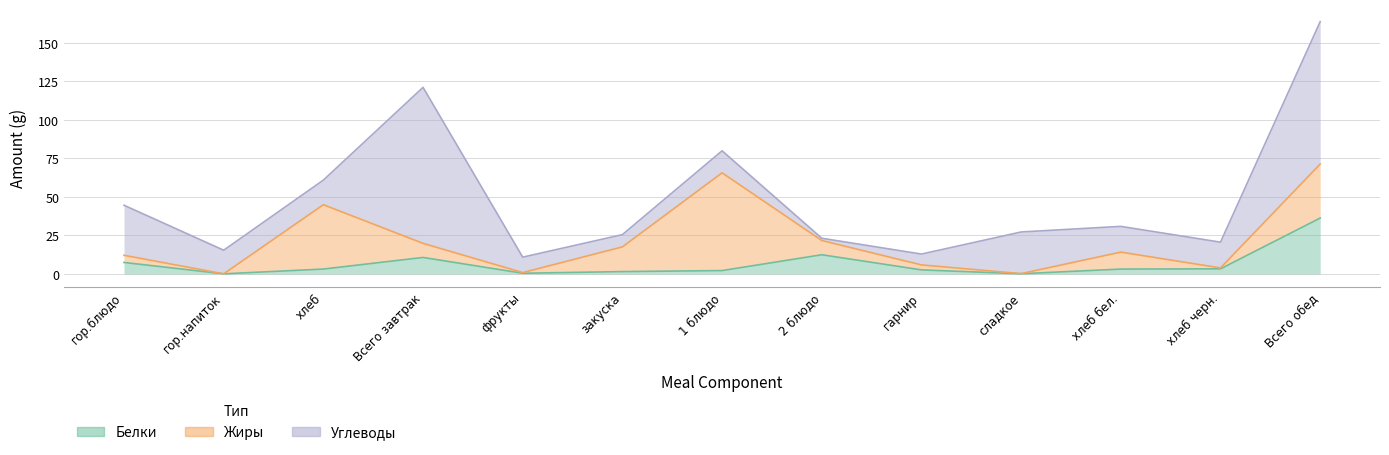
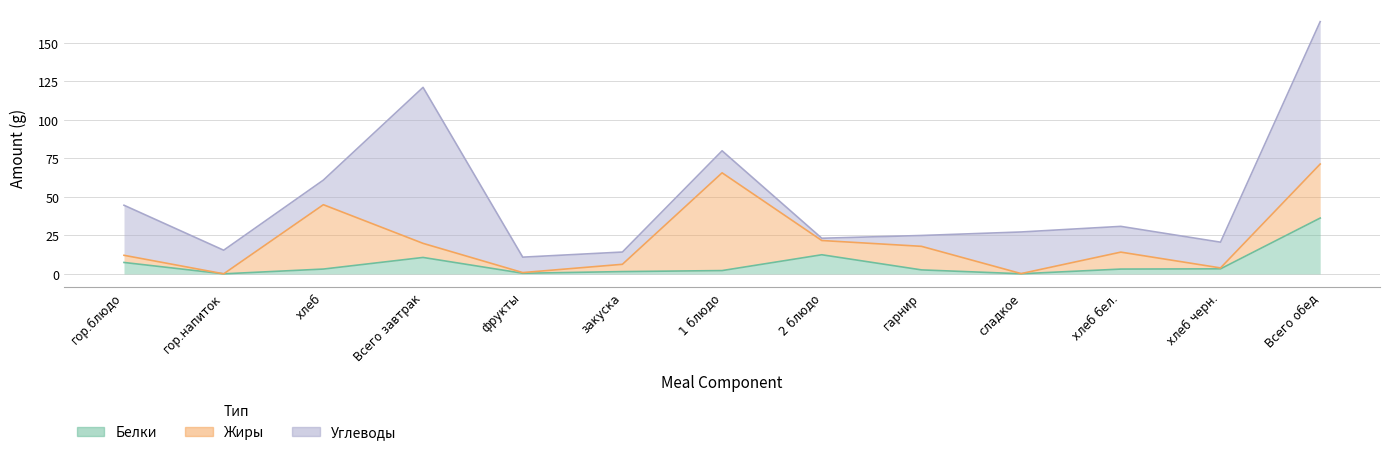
Жиры, закуска: 16 -> 5
Жиры, гарнир: 3 -> 15
